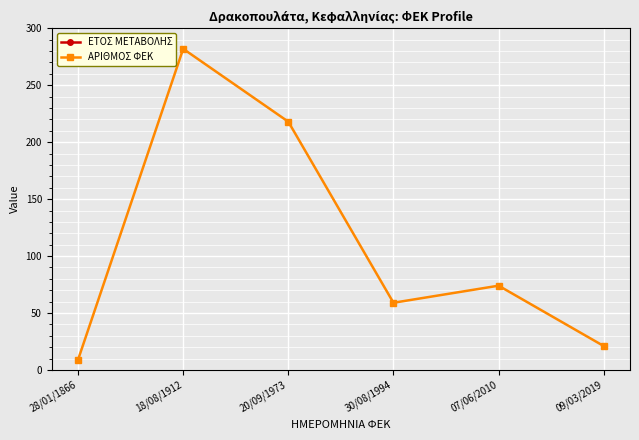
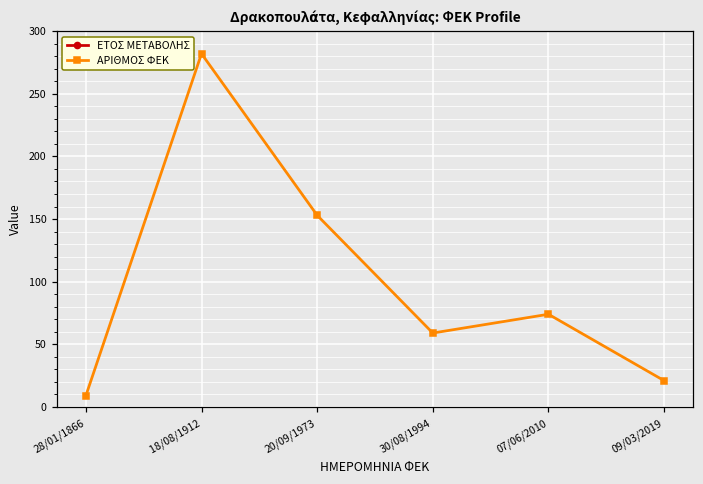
ΑΡΙΘΜΟΣ ΦΕΚ, 20/09/1973: 218 -> 153
